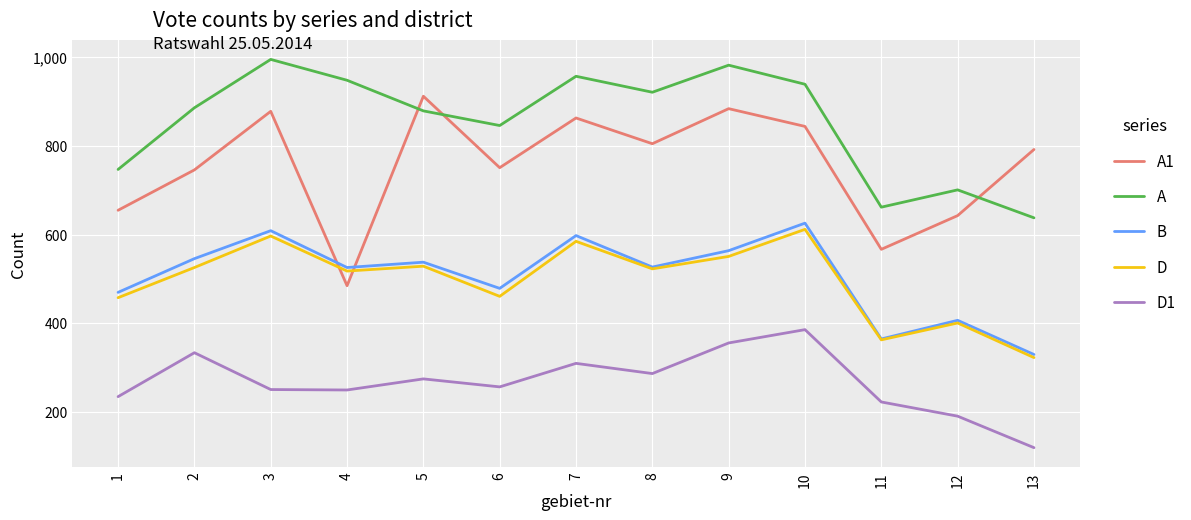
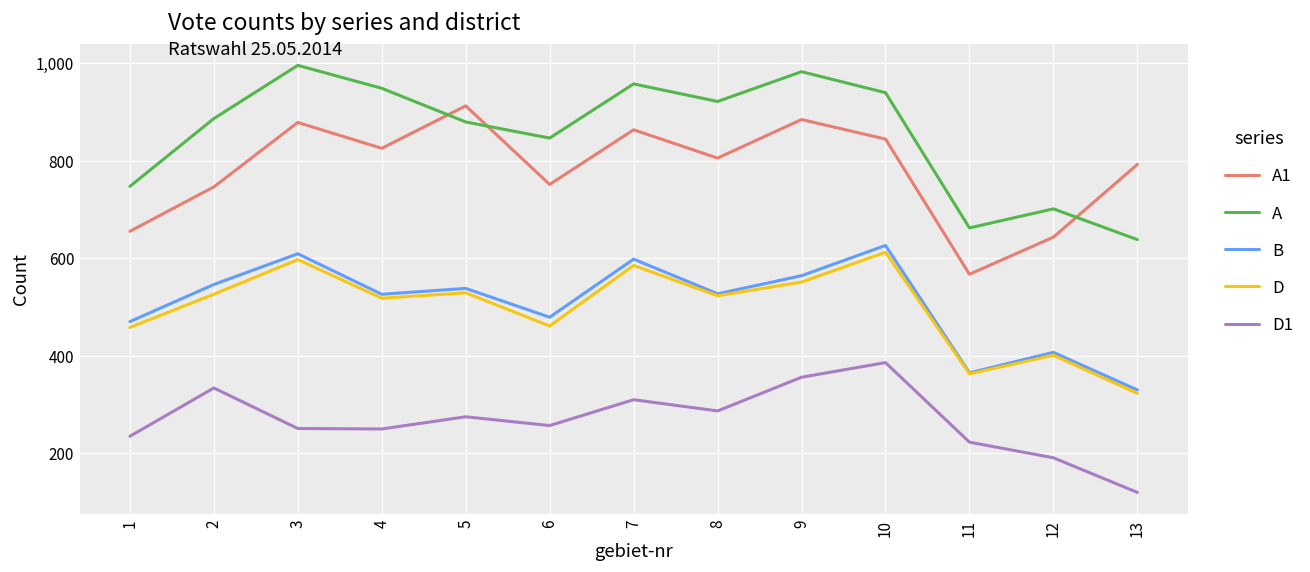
A1, 4: 490 -> 830
